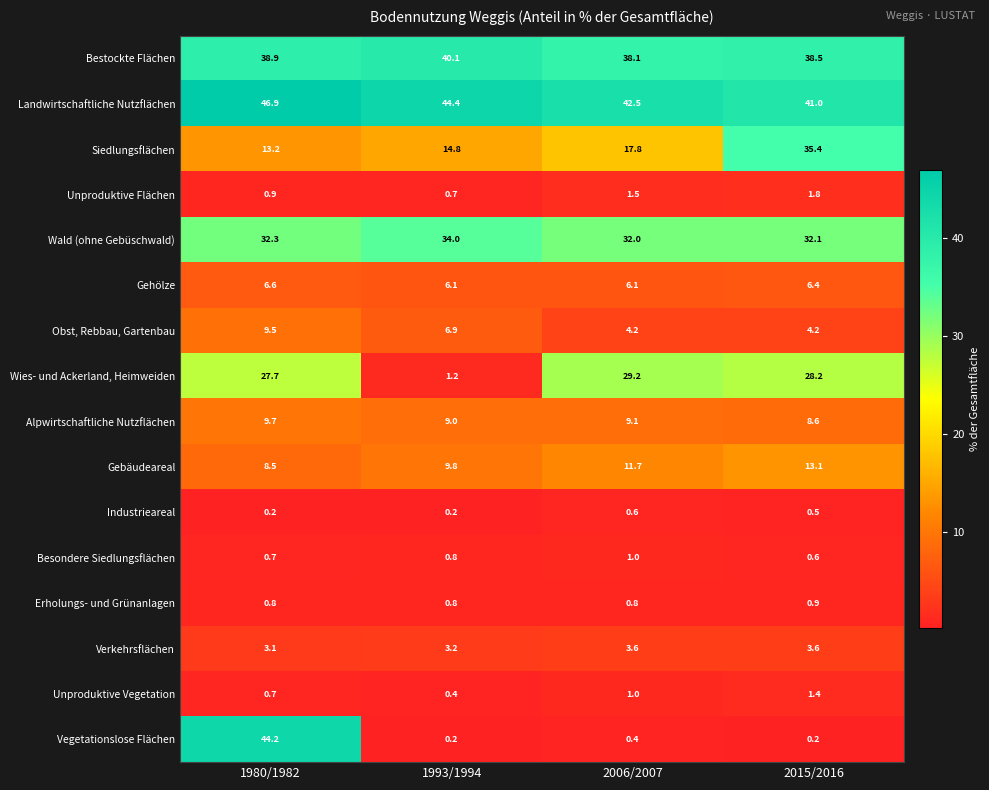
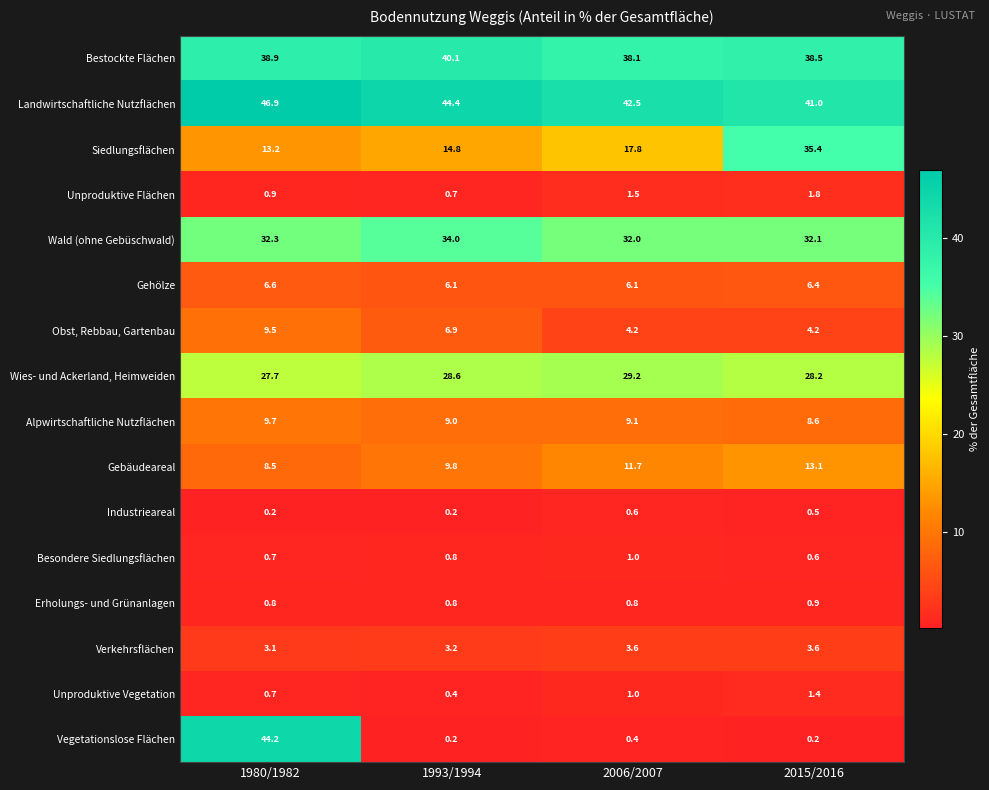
Wies- und Ackerland, Heimweiden, 1993/1994: 1.2 -> 28.6
